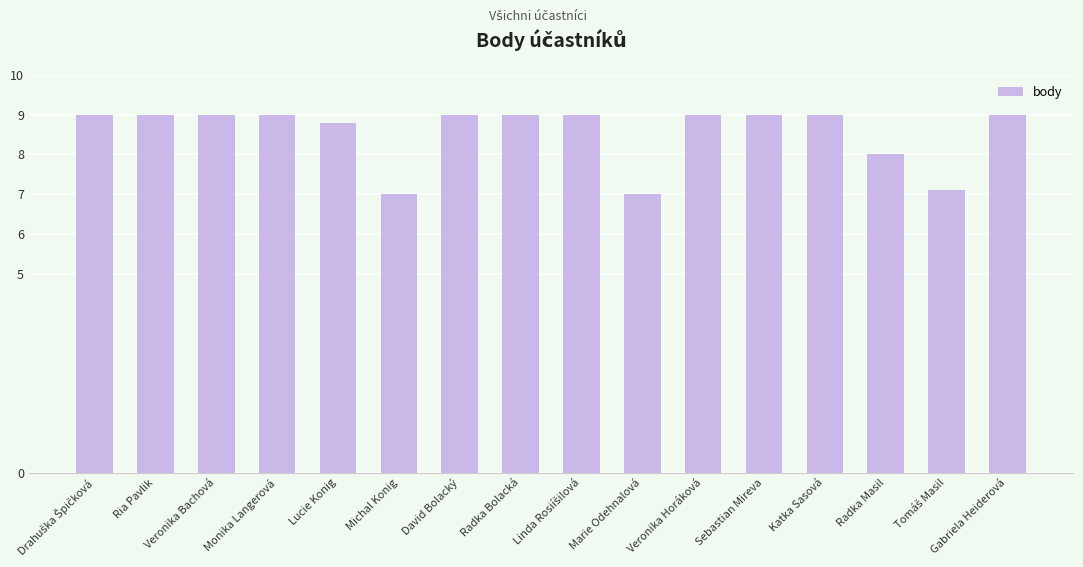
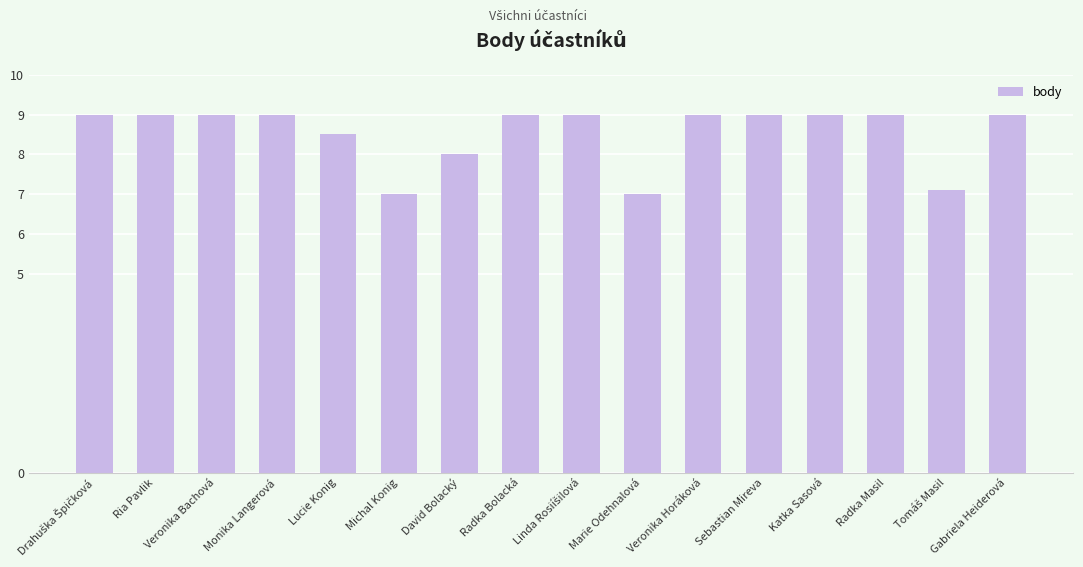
Lucie Konig: 8.8 -> 8.5
David Bolacký: 9 -> 8
Radka Masil: 8 -> 9
